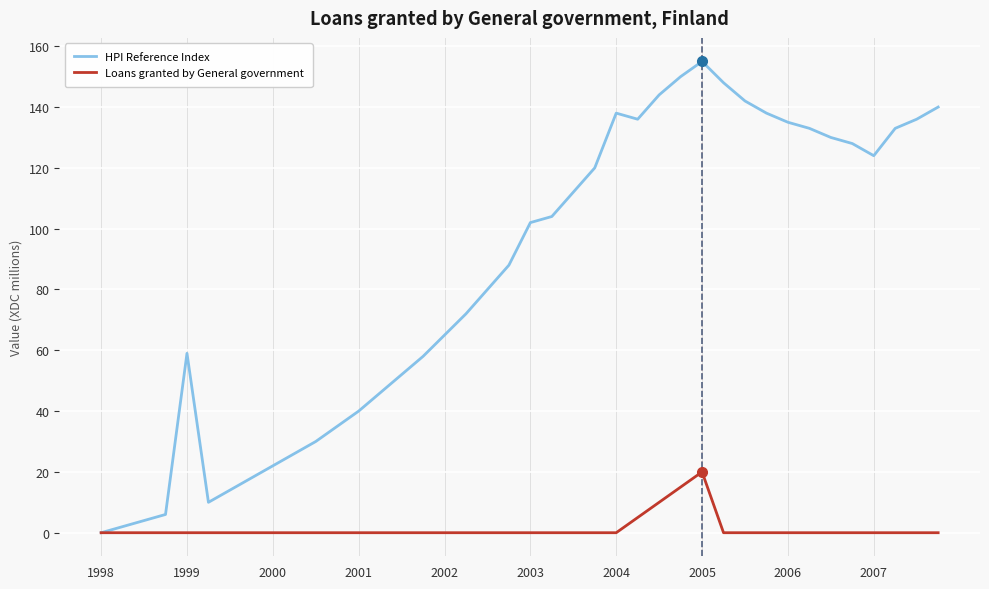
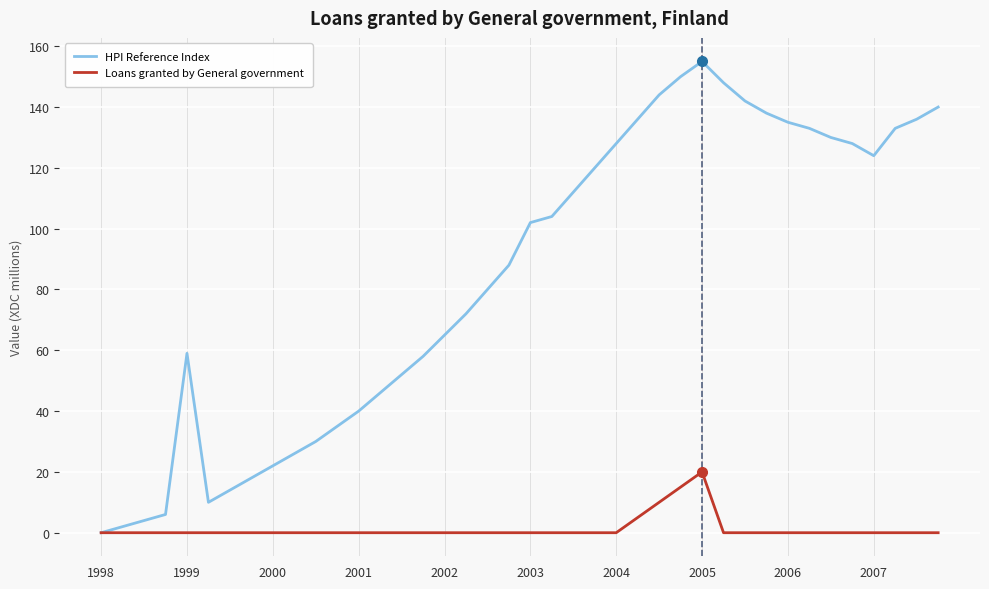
HPI Reference Index, 2004: 138 -> 128
